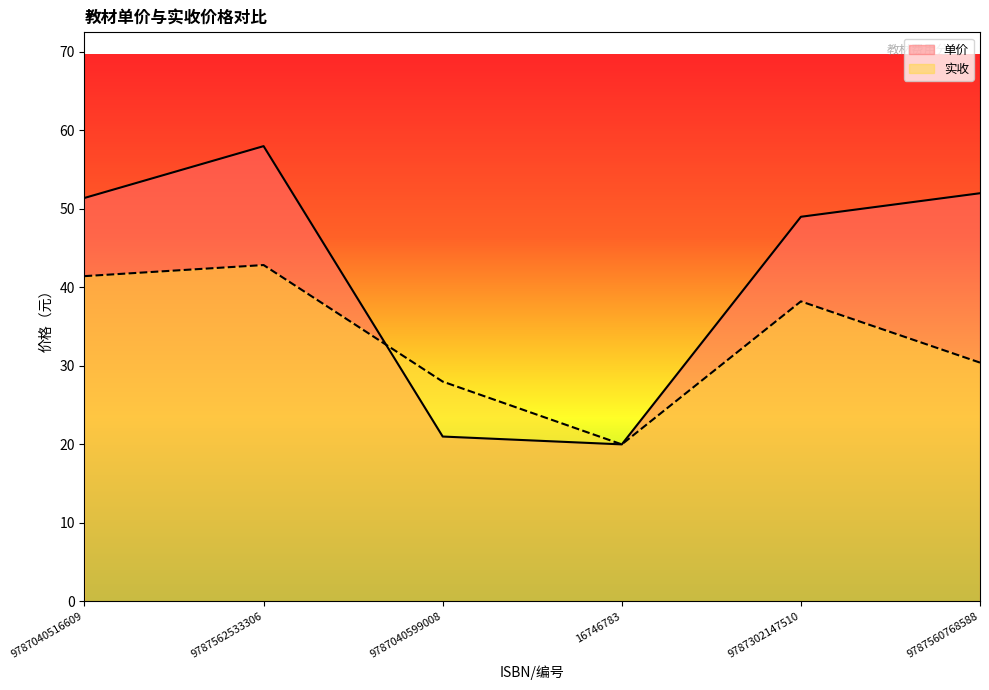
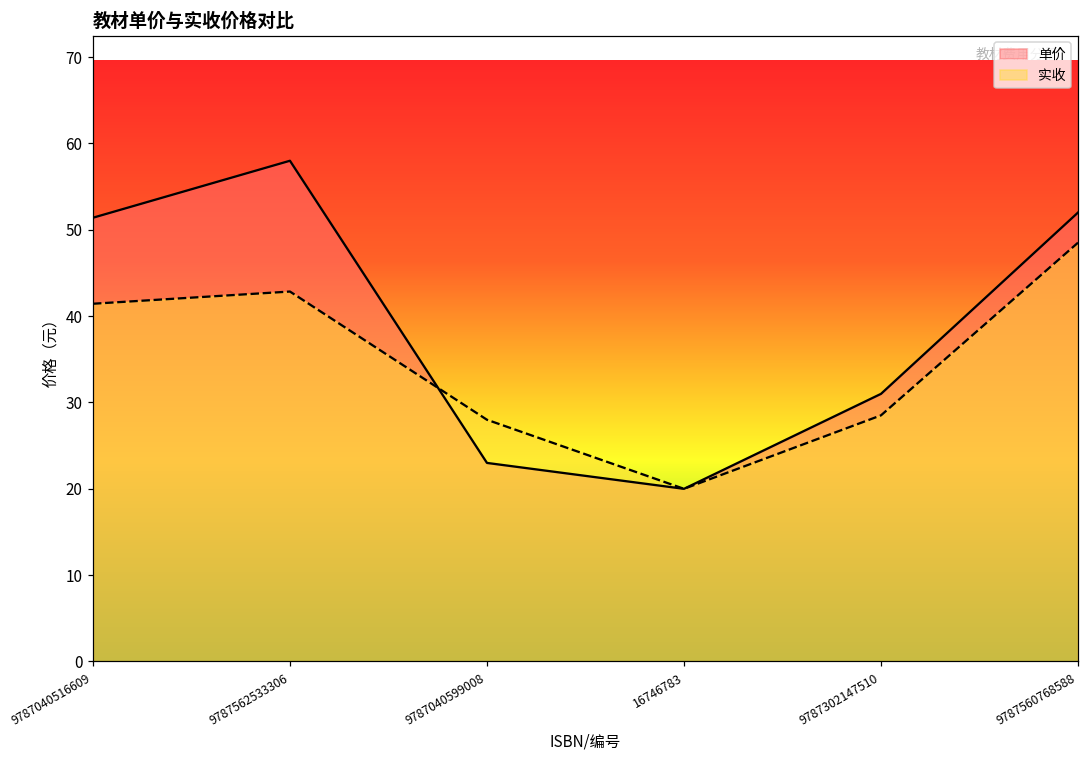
单价, 9787040599008: 21 -> 23
单价, 9787302147510: 49 -> 31
实收, 9787302147510: 38 -> 29
实收, 9787560768588: 30 -> 49
